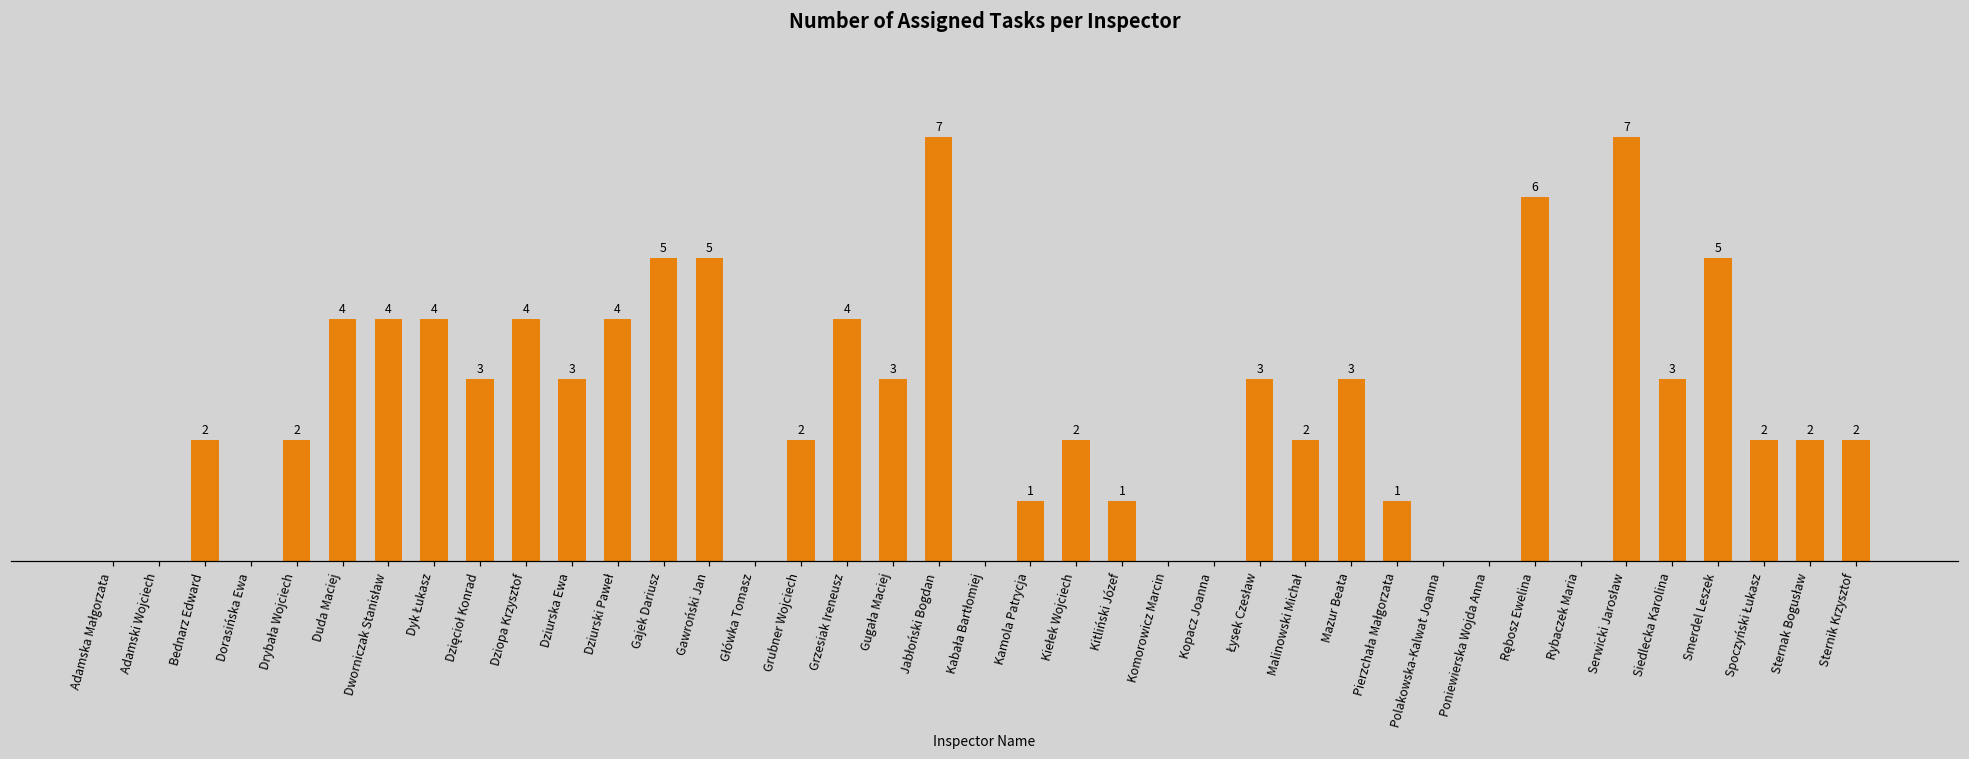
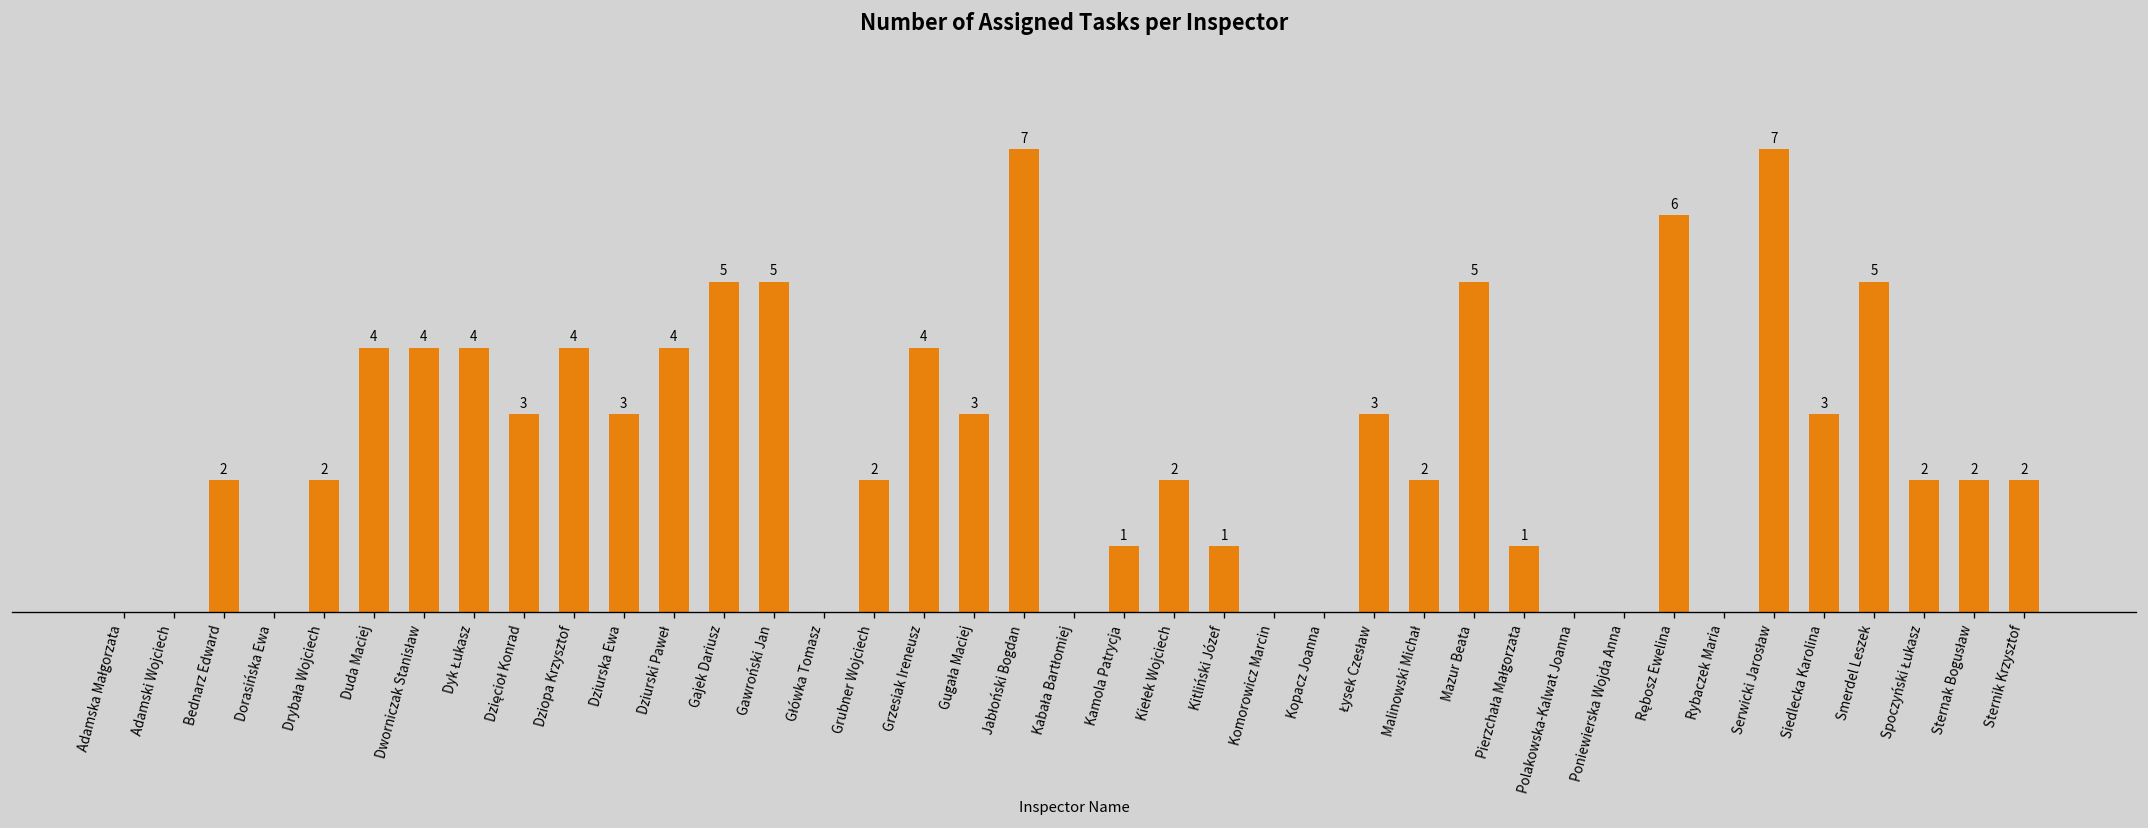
Mazur Beata: 3 -> 5
